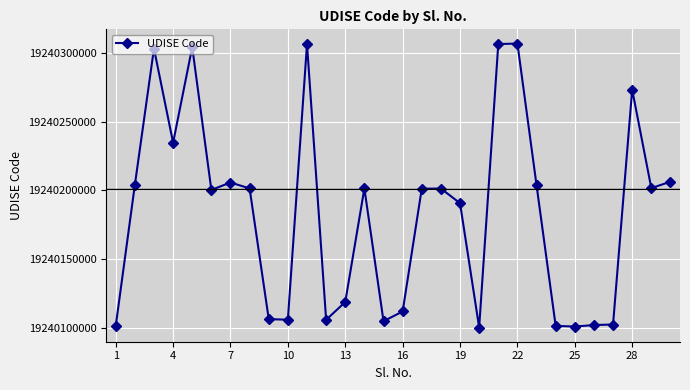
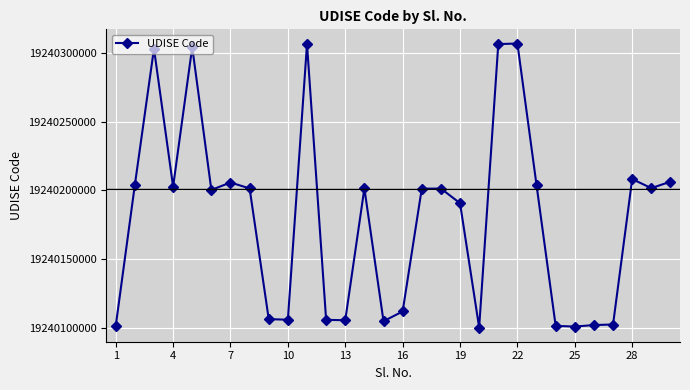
4: 19240235000 -> 19240203000
13: 19240119000 -> 19240106000
28: 19240273000 -> 19240208000
